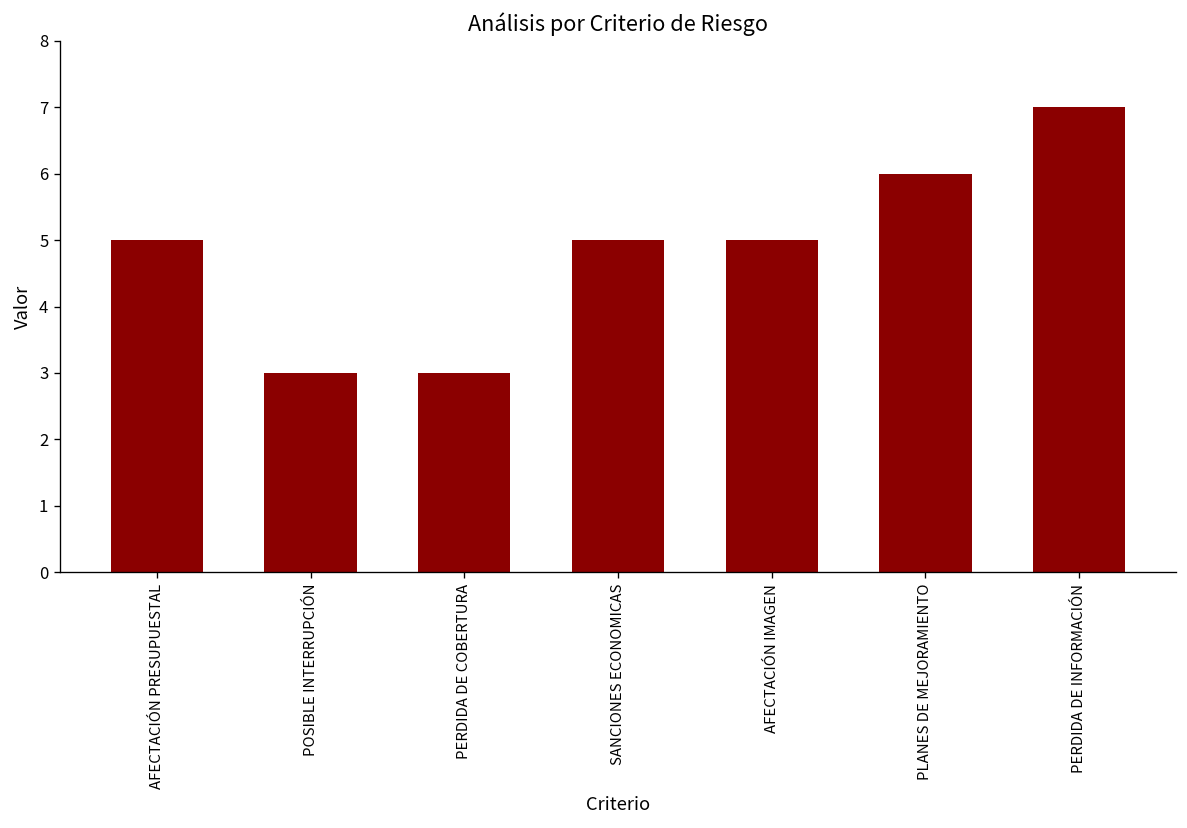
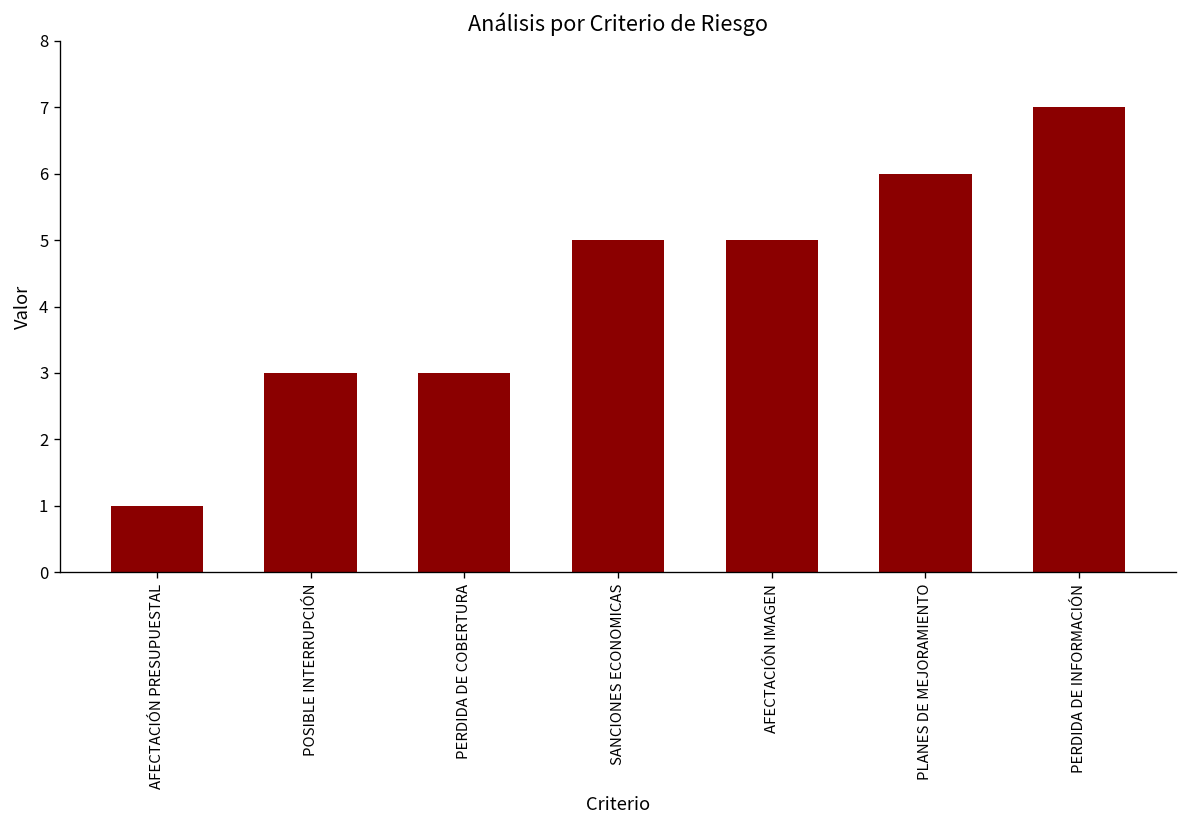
AFECTACIÓN PRESUPUESTAL: 5 -> 1
